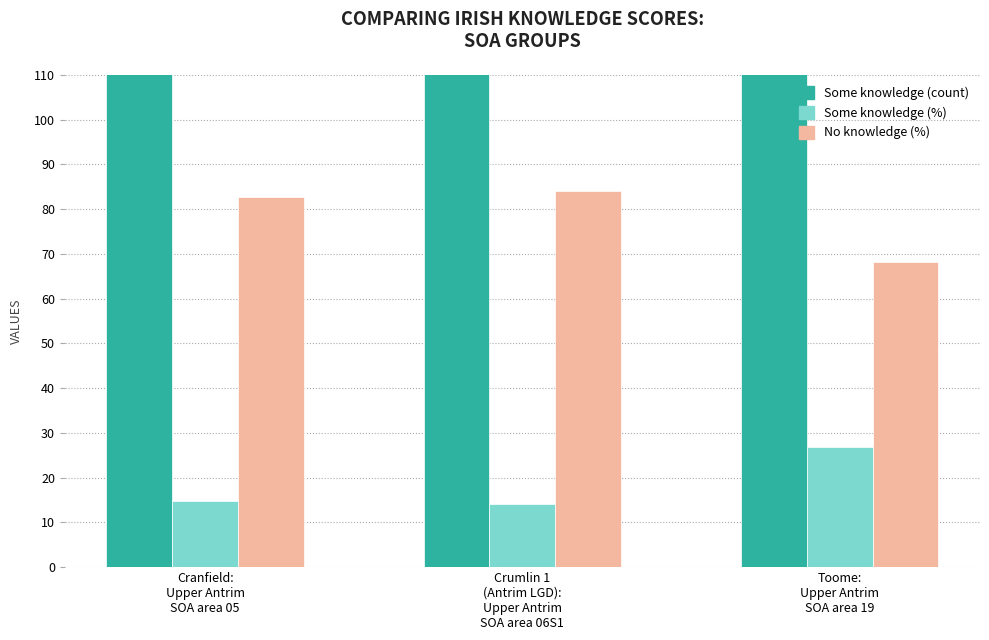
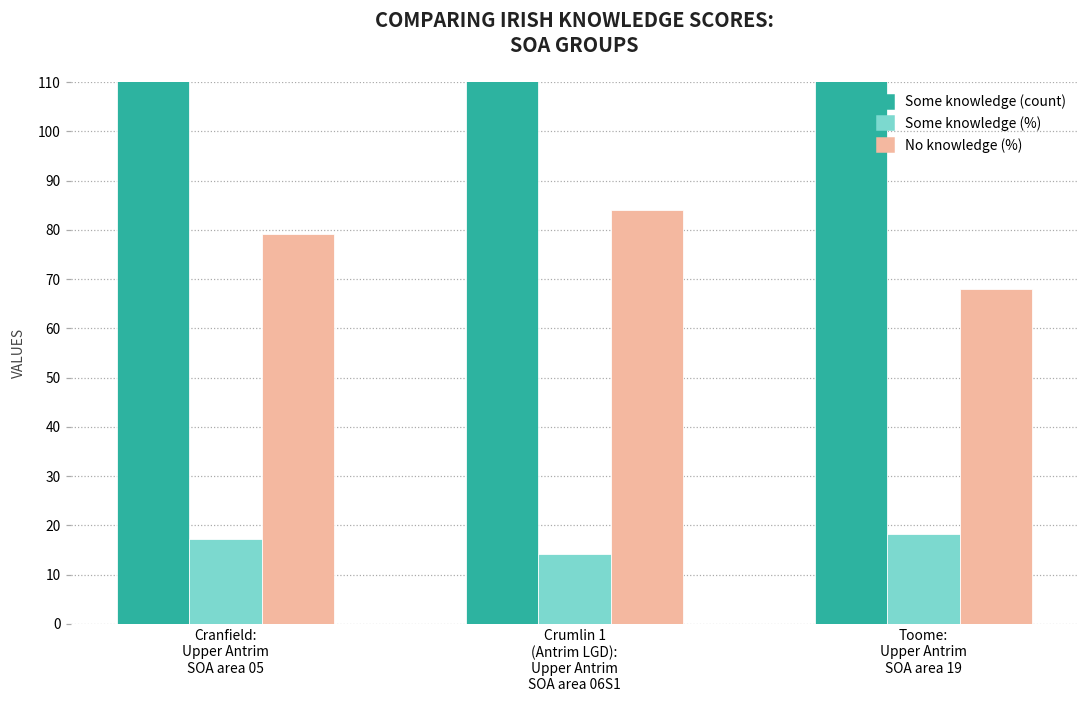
Some knowledge (%), Cranfield: Upper Antrim SOA area 05: 15 -> 17
No knowledge (%), Cranfield: Upper Antrim SOA area 05: 83 -> 79
Some knowledge (%), Toome: Upper Antrim SOA area 19: 27 -> 18
